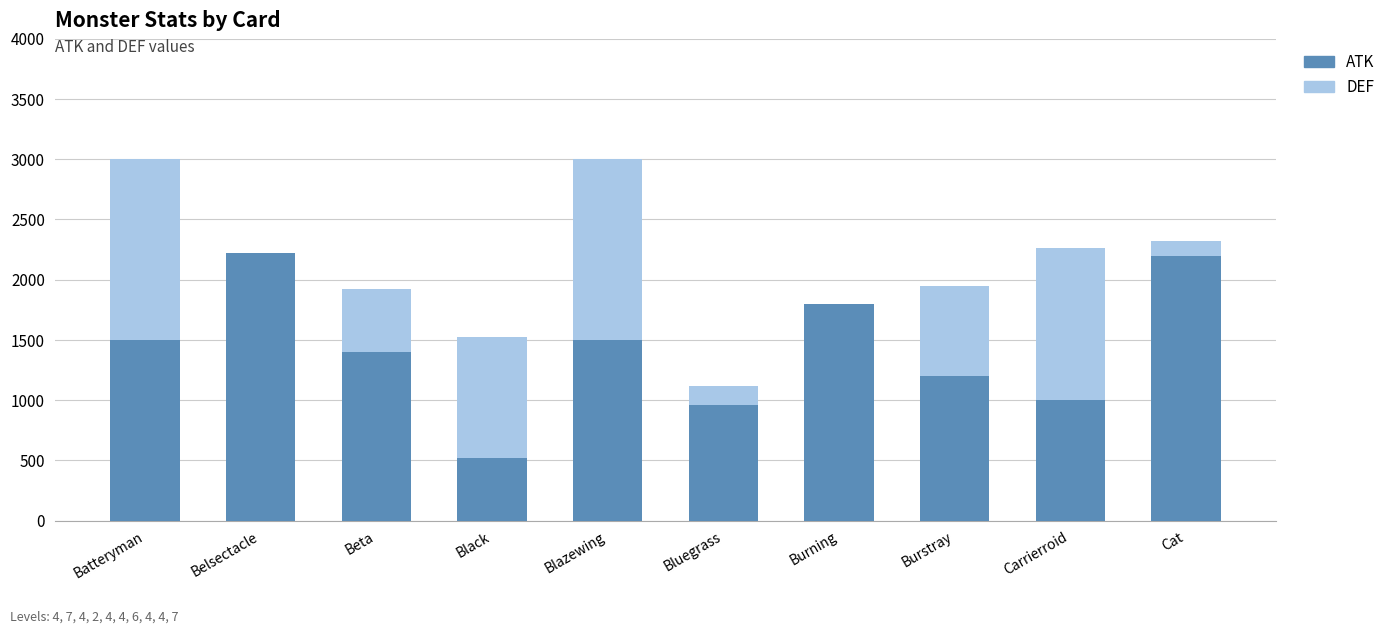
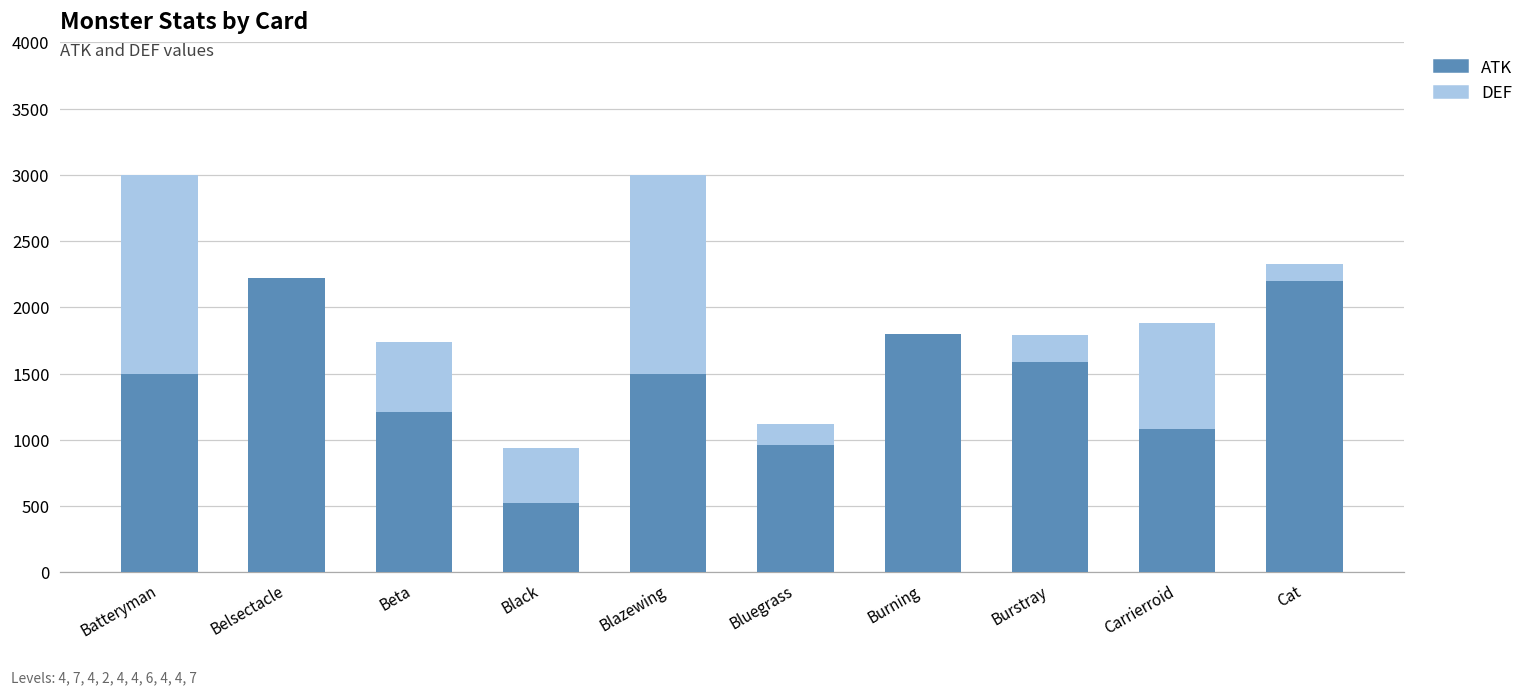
ATK, Beta: 1400 -> 1210
DEF, Black: 1000 -> 410
ATK, Burstray: 1200 -> 1590
DEF, Burstray: 750 -> 200
ATK, Carrierroid: 1000 -> 1080
DEF, Carrierroid: 1260 -> 800
